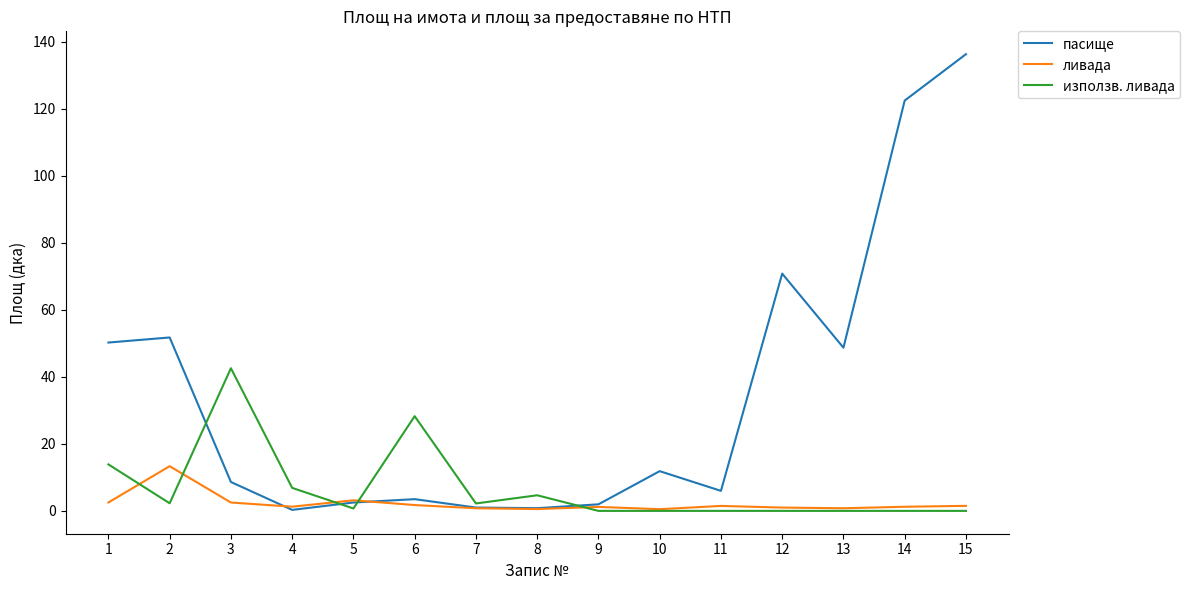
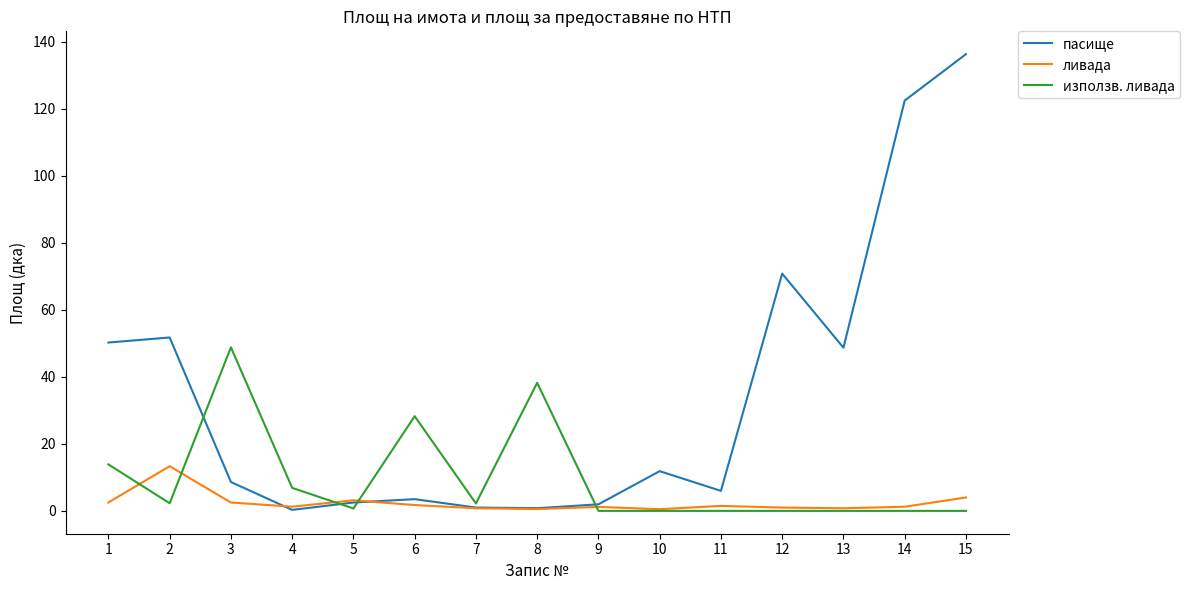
използв. ливада, 3: 43 -> 49
използв. ливада, 8: 5 -> 38
ливада, 15: 2 -> 4
